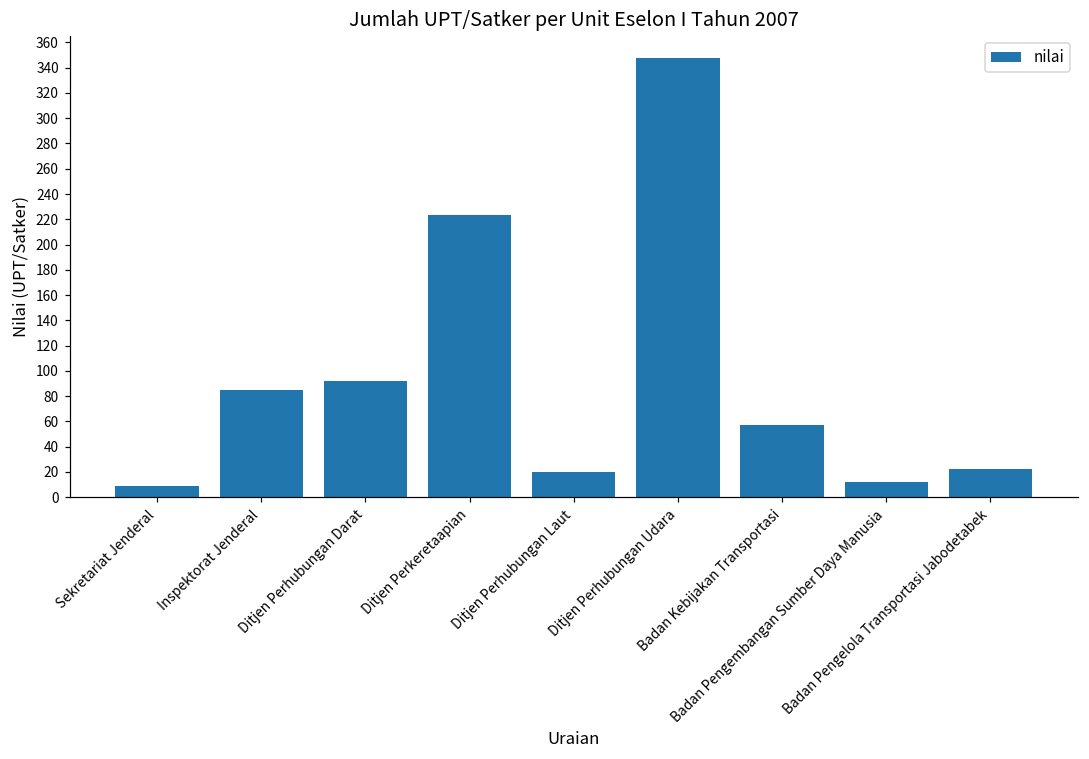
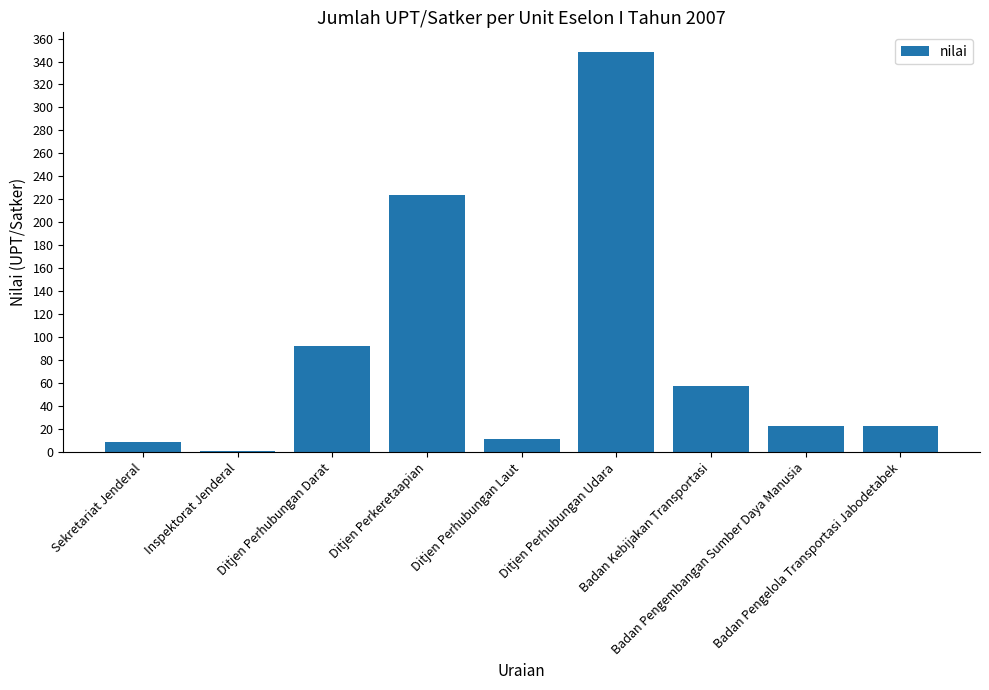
Inspektorat Jenderal: 85 -> 1
Ditjen Perhubungan Laut: 20 -> 12
Badan Pengembangan Sumber Daya Manusia: 12 -> 23
